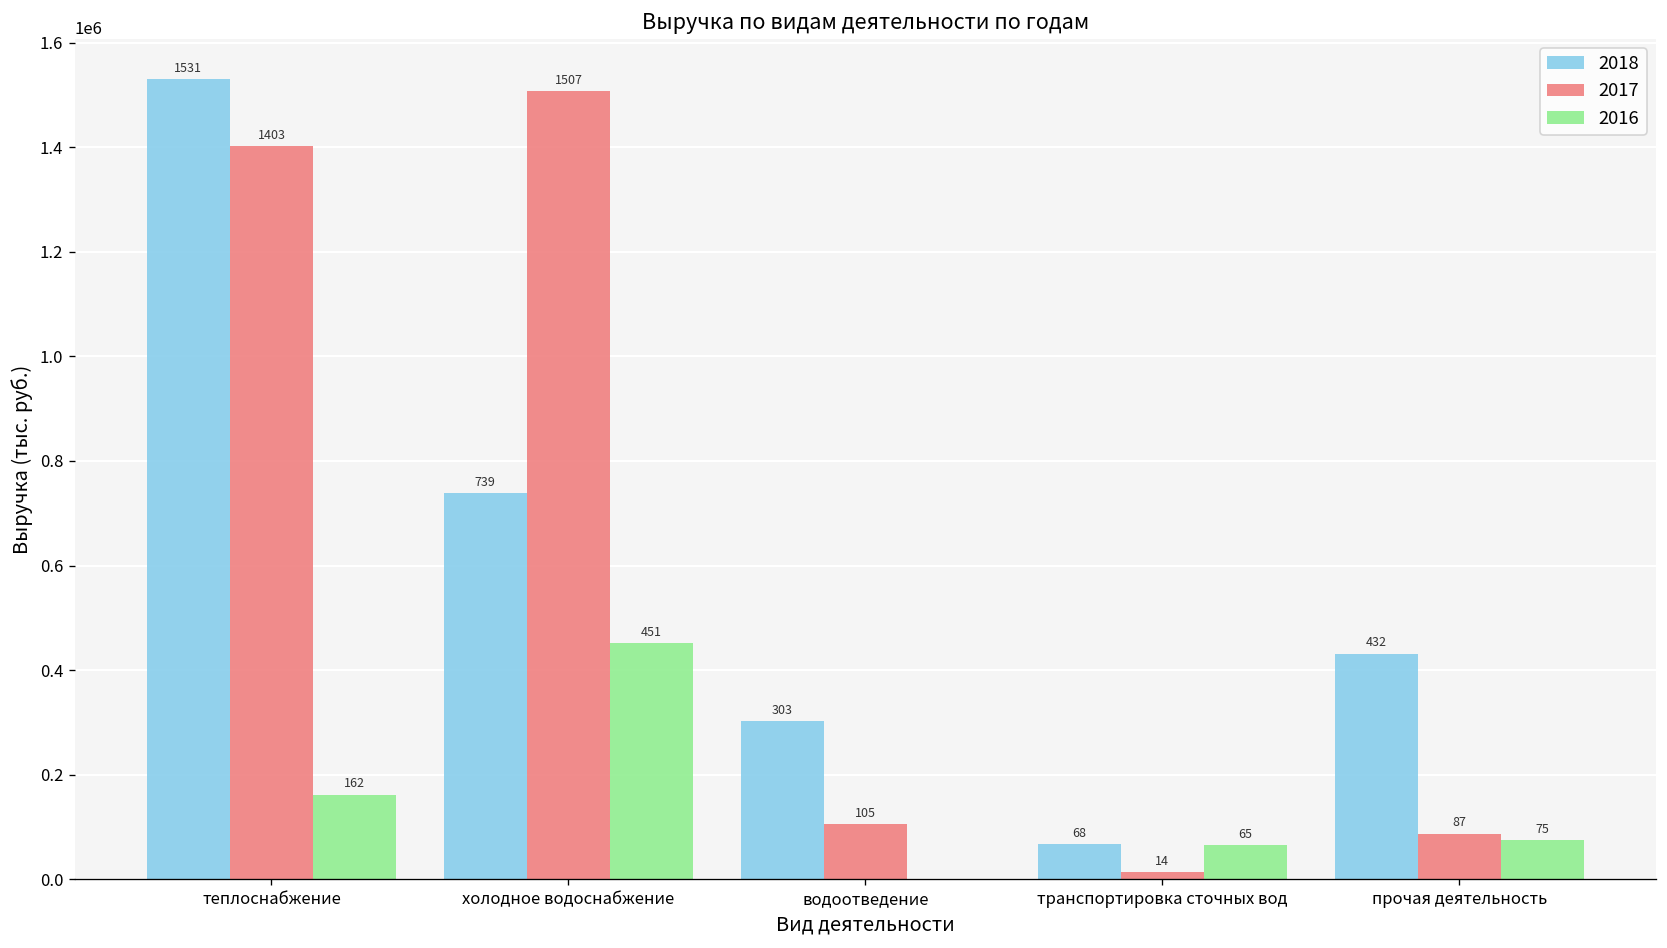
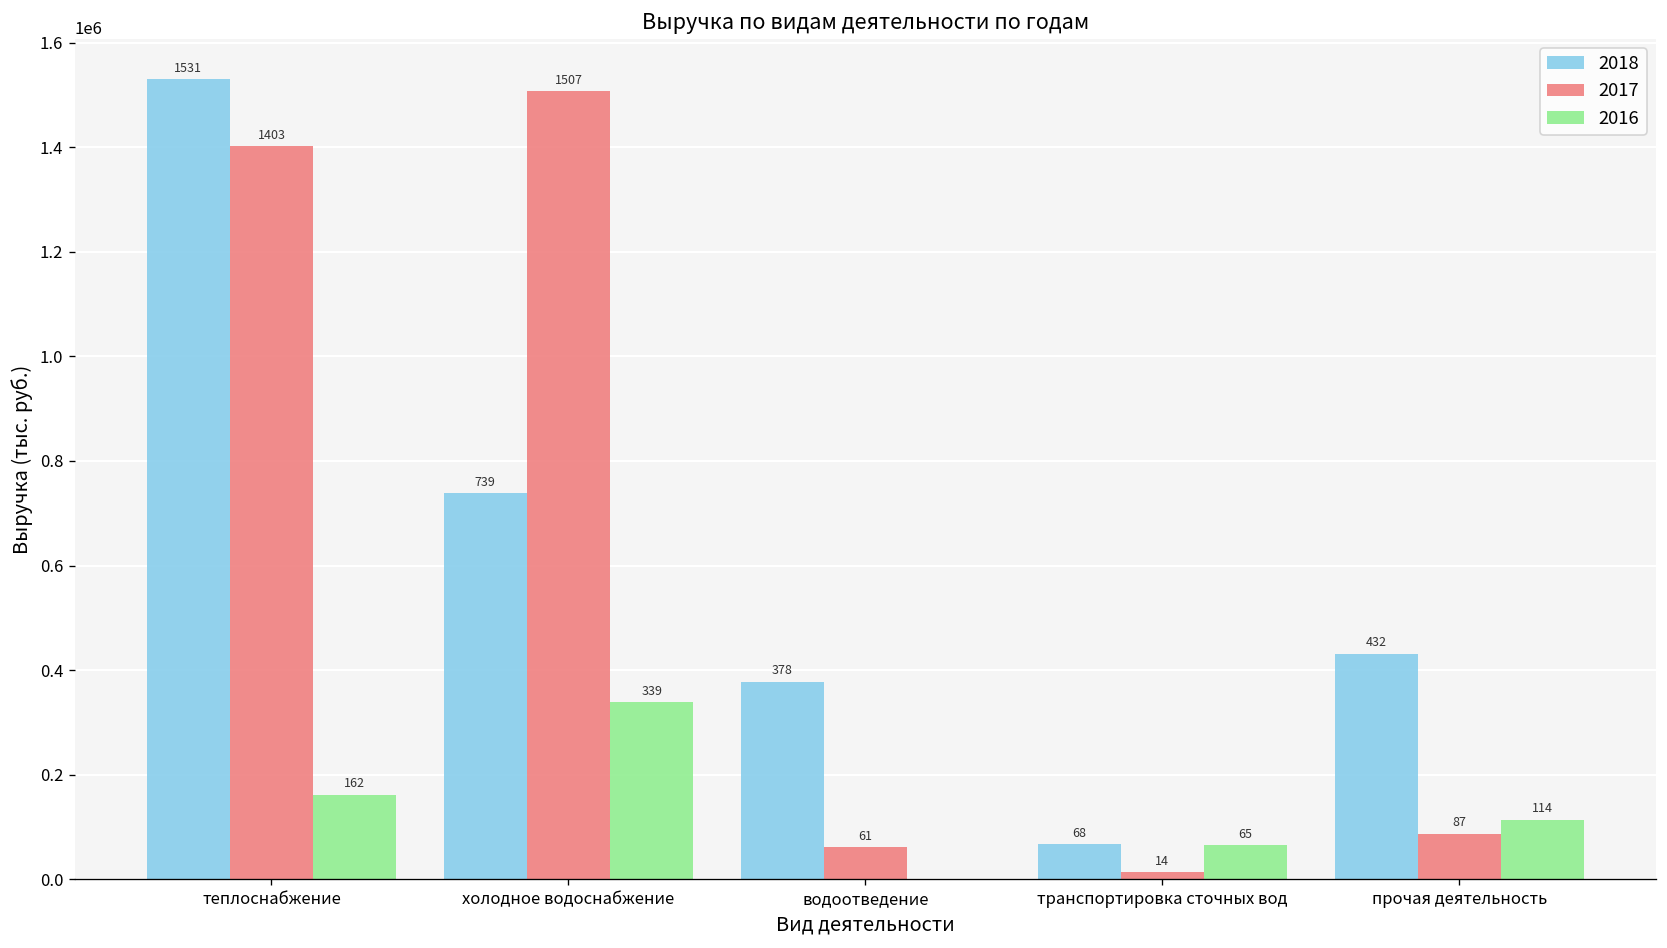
2016, холодное водоснабжение: 451 -> 339
2018, водоотведение: 303 -> 378
2017, водоотведение: 105 -> 61
2016, прочая деятельность: 75 -> 114
